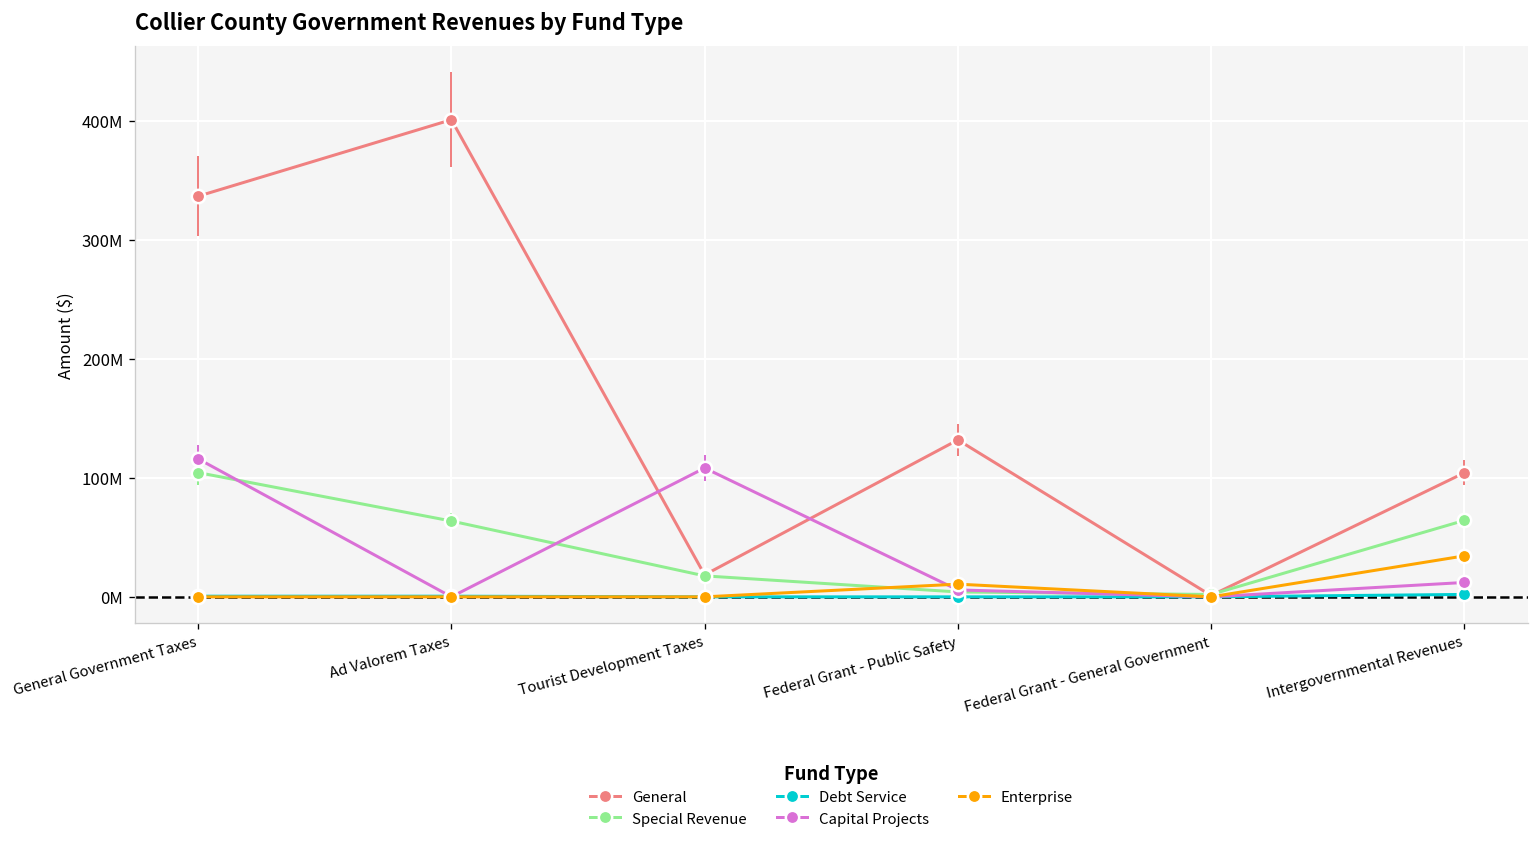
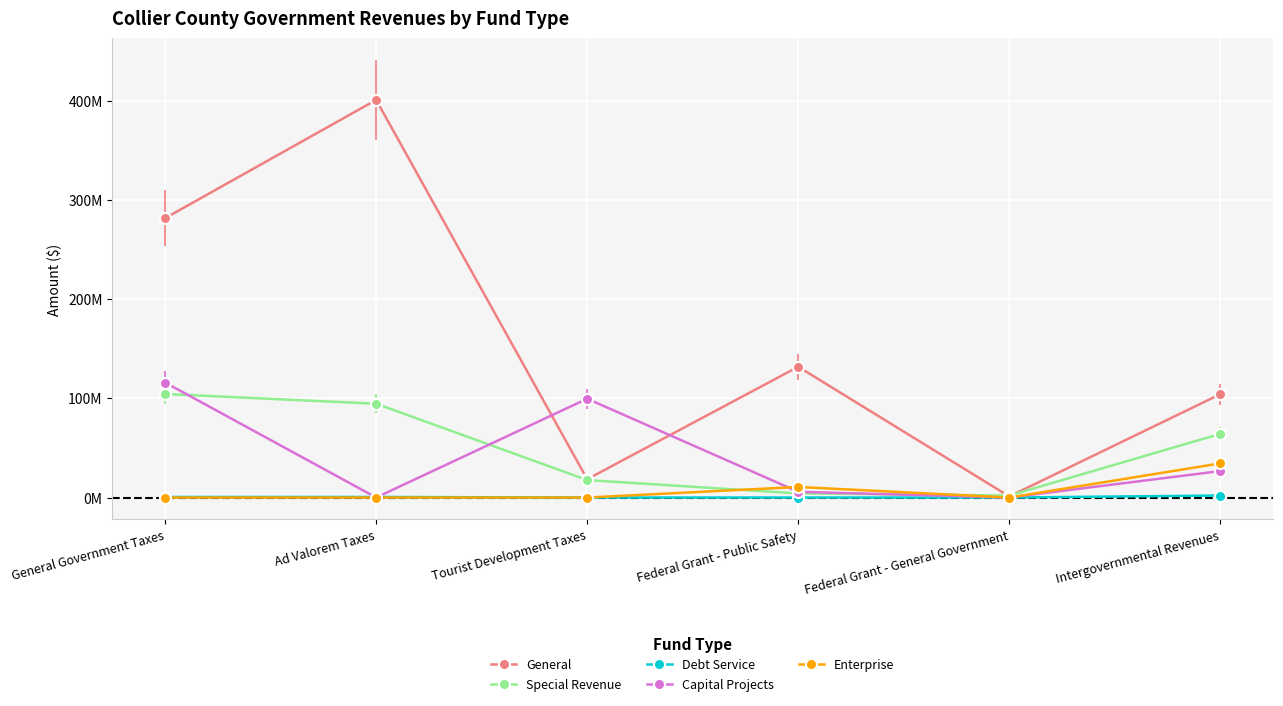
General, General Government Taxes: 340000000 -> 280000000
Special Revenue, Ad Valorem Taxes: 60000000 -> 90000000
Capital Projects, Tourist Development Taxes: 110000000 -> 100000000
Capital Projects, Intergovernmental Revenues: 10000000 -> 30000000
